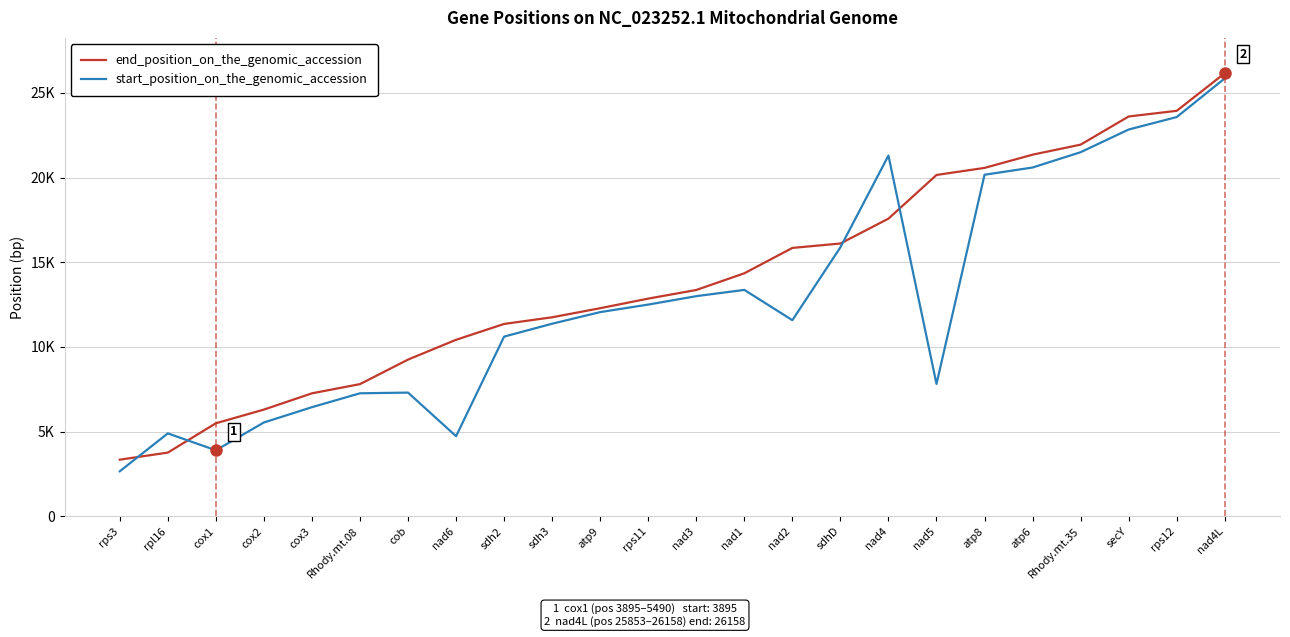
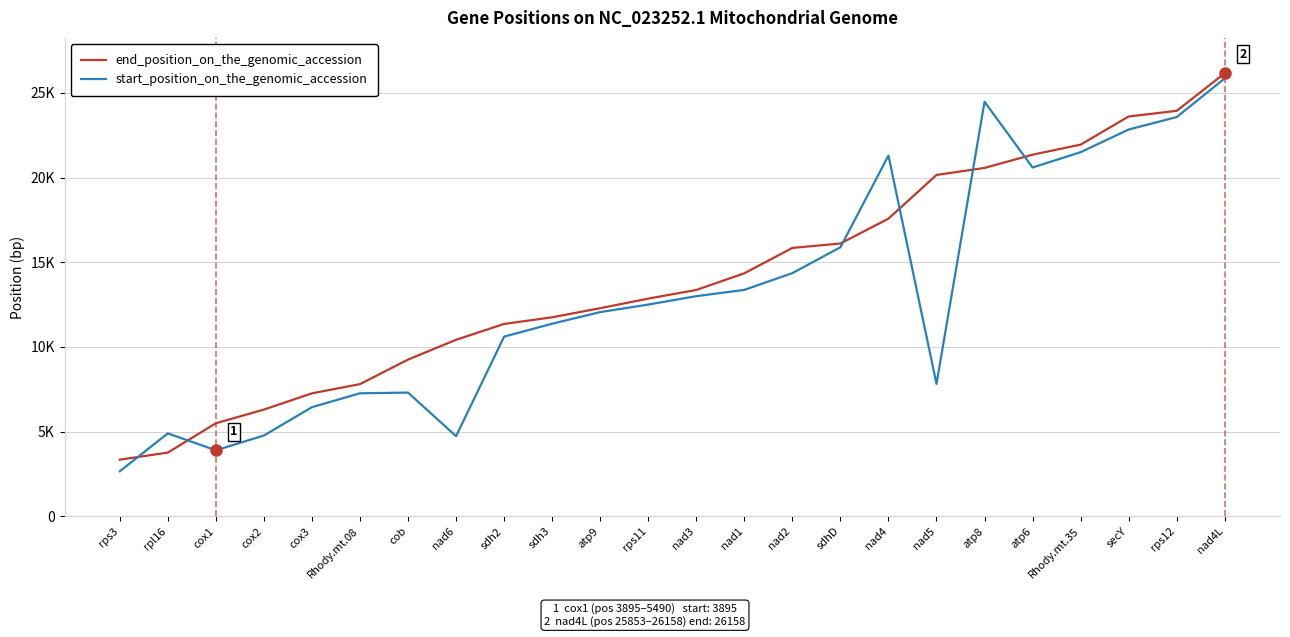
start_position_on_the_genomic_accession, cox2: 5500 -> 4800
start_position_on_the_genomic_accession, nad2: 11600 -> 14400
start_position_on_the_genomic_accession, atp8: 20200 -> 24500
